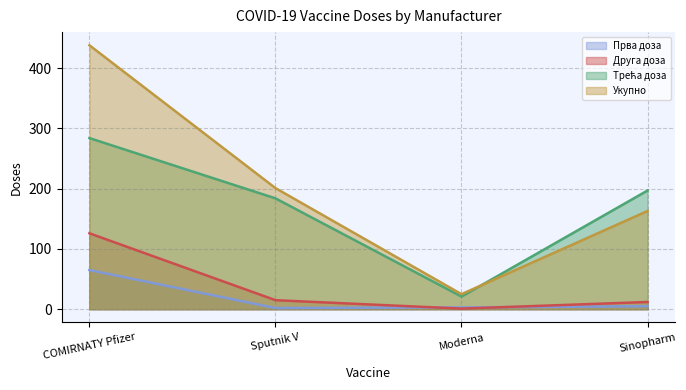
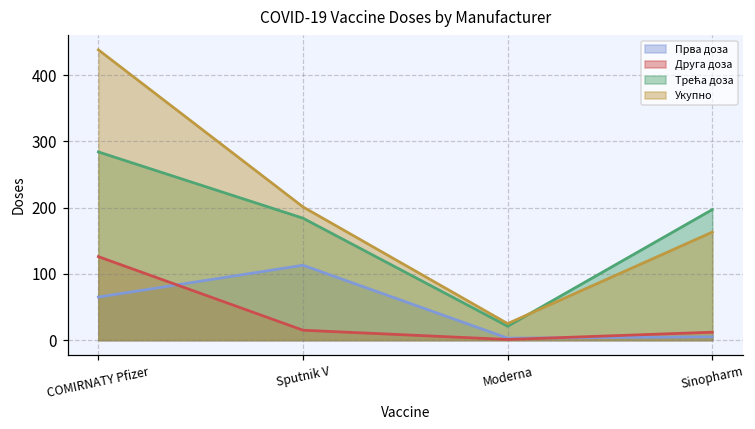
Прва доза, Sputnik V: 0 -> 110
